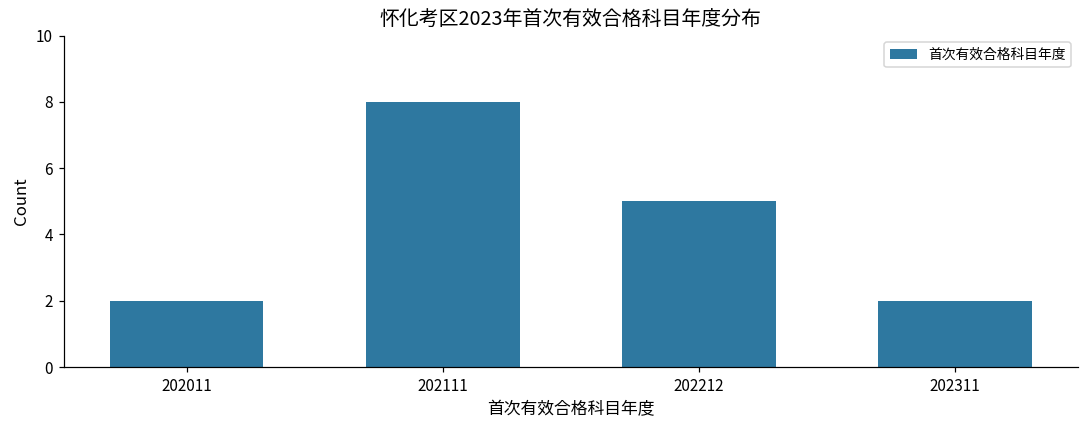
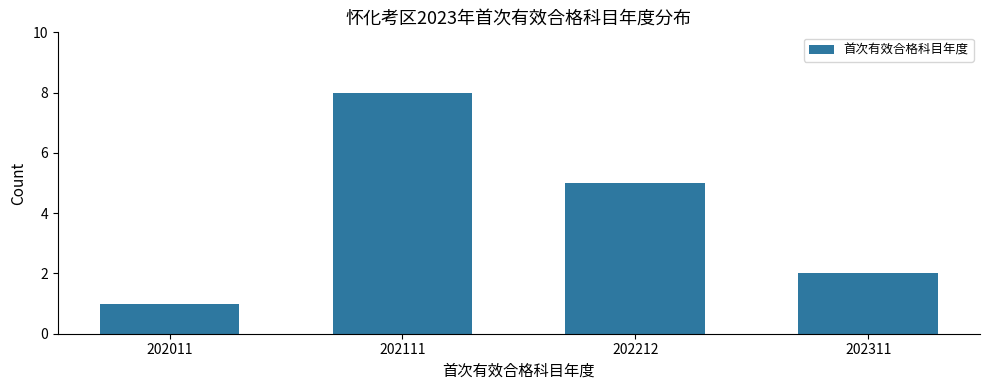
202011: 2 -> 1
